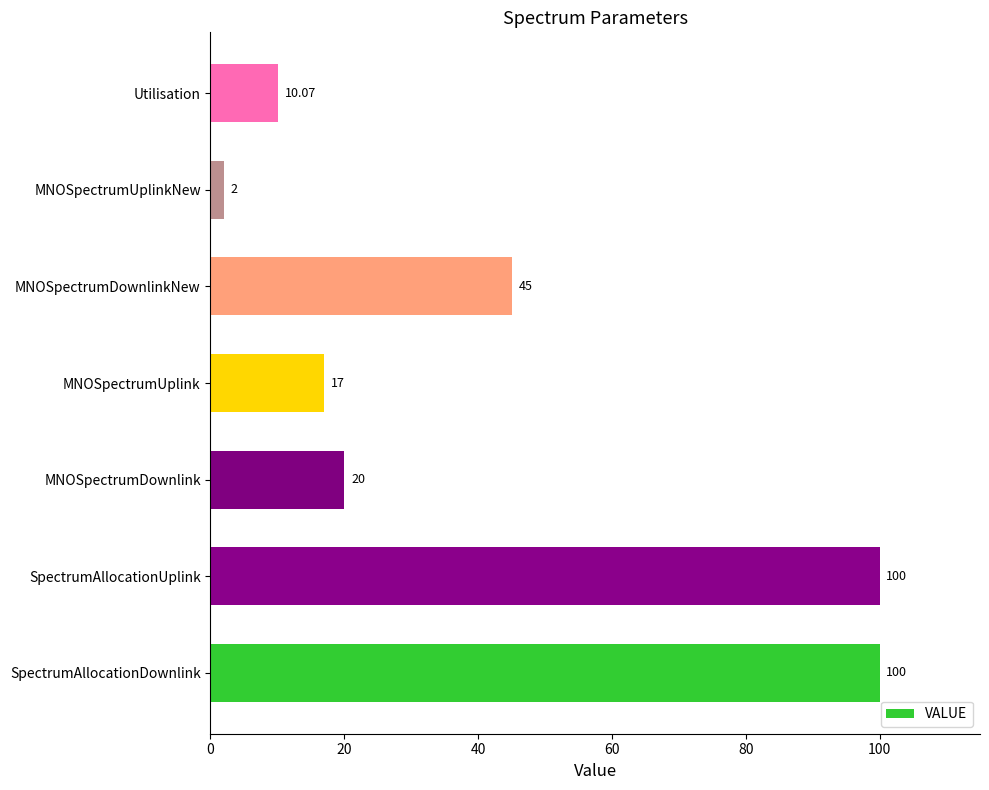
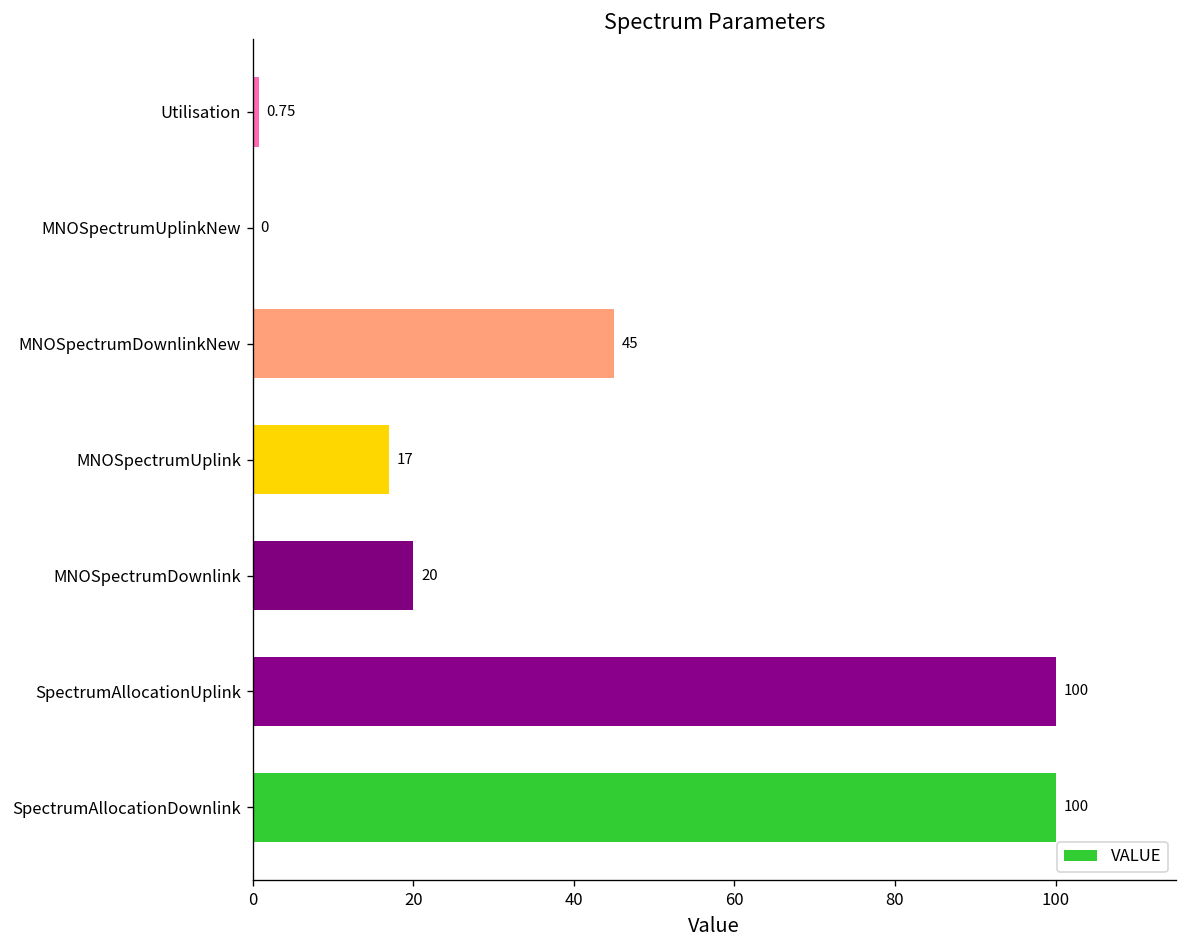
Utilisation: 10.07 -> 0.75
MNOSpectrumUplinkNew: 2 -> 0
